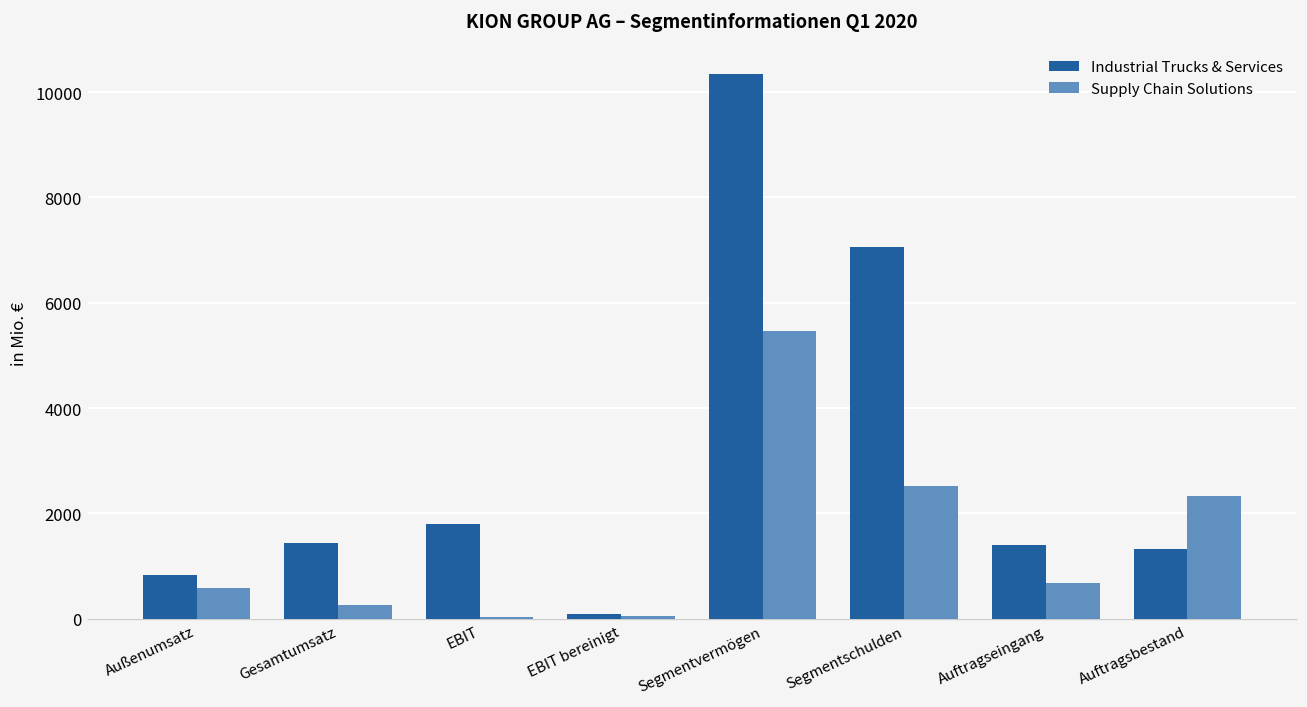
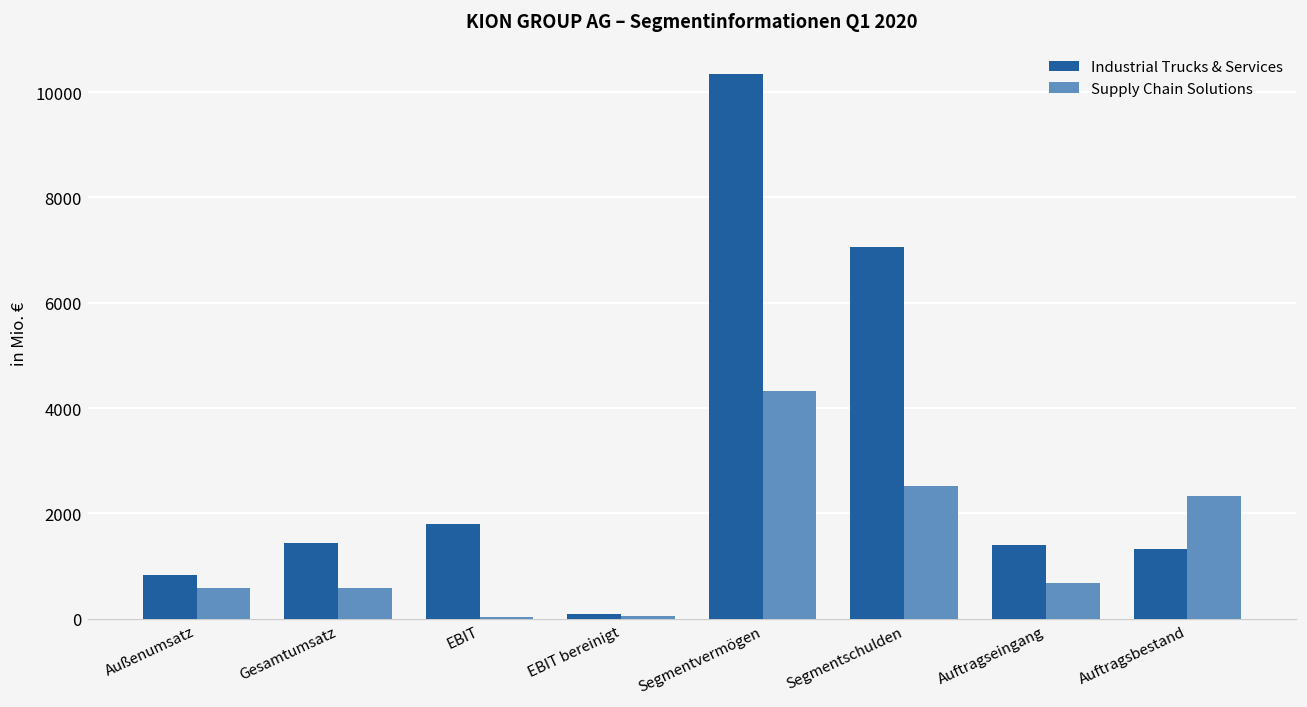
Supply Chain Solutions, Gesamtumsatz: 300 -> 600
Supply Chain Solutions, Segmentvermögen: 5500 -> 4300
